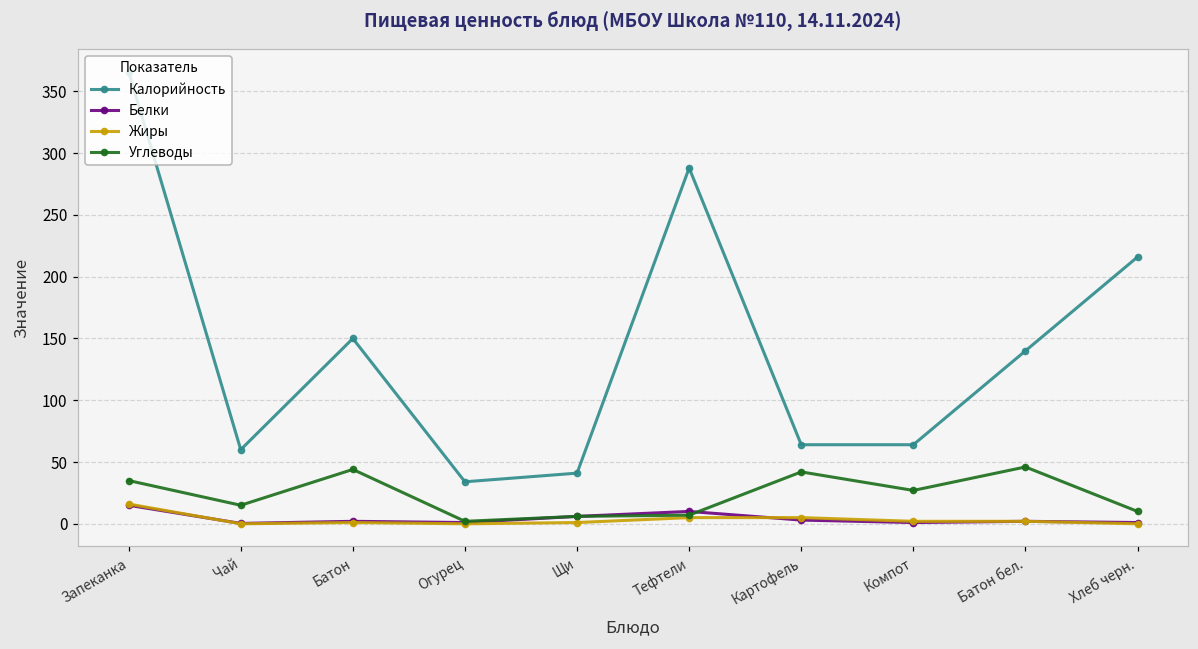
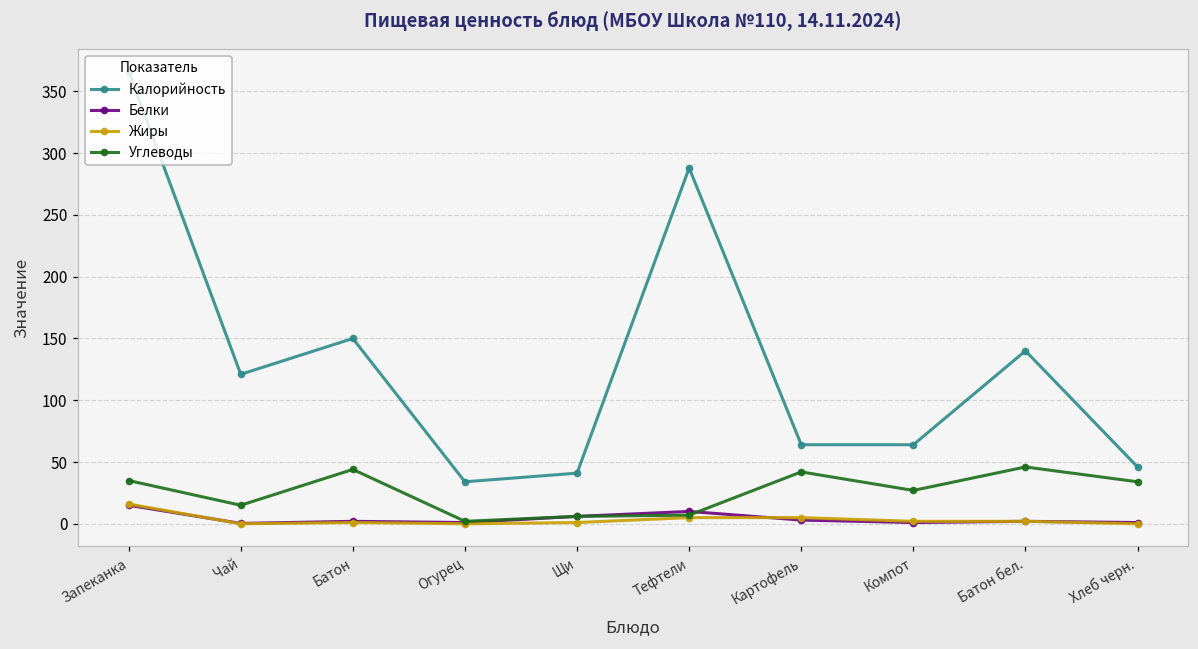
Калорийность, Чай: 60 -> 121
Калорийность, Хлеб черн.: 216 -> 46
Углеводы, Хлеб черн.: 10 -> 34
